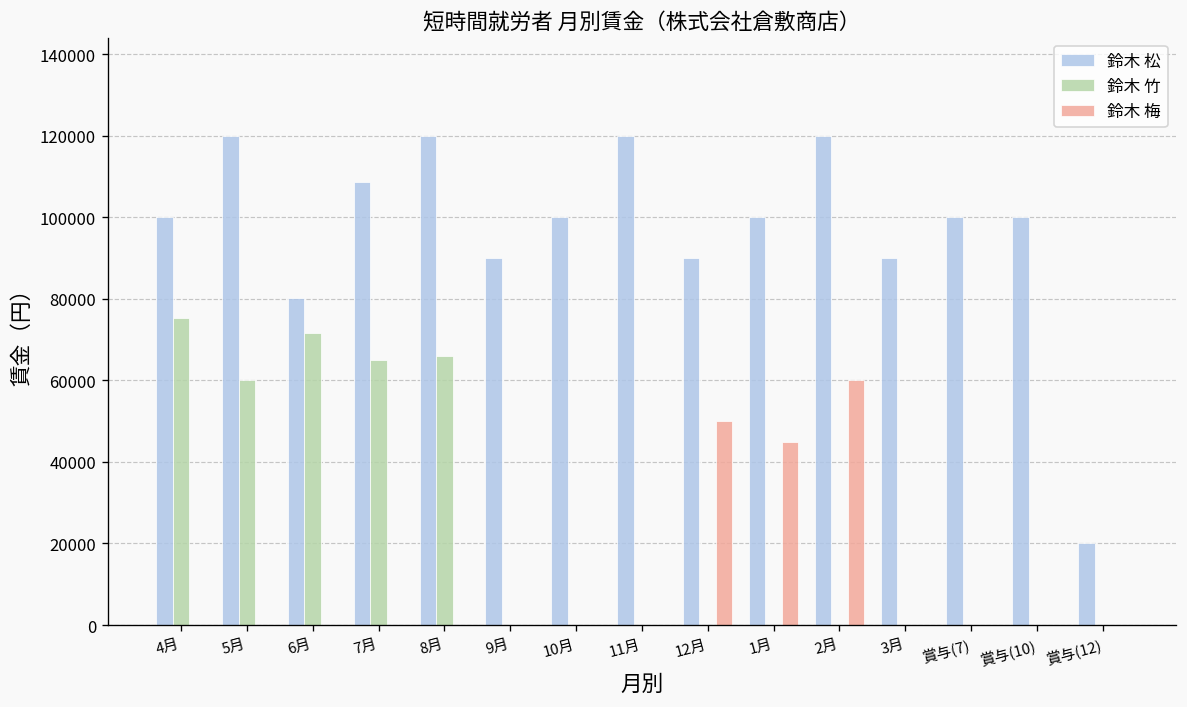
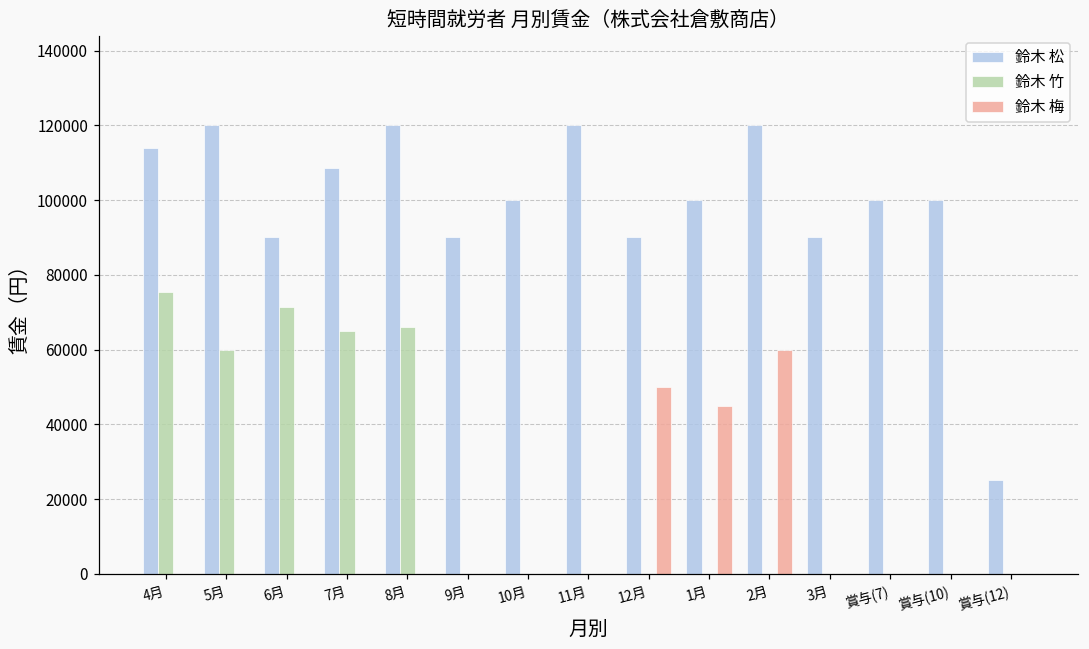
鈴木 松, 4月: 100000 -> 114000
鈴木 松, 6月: 80000 -> 90000
鈴木 松, 賞与(12): 20000 -> 25000
